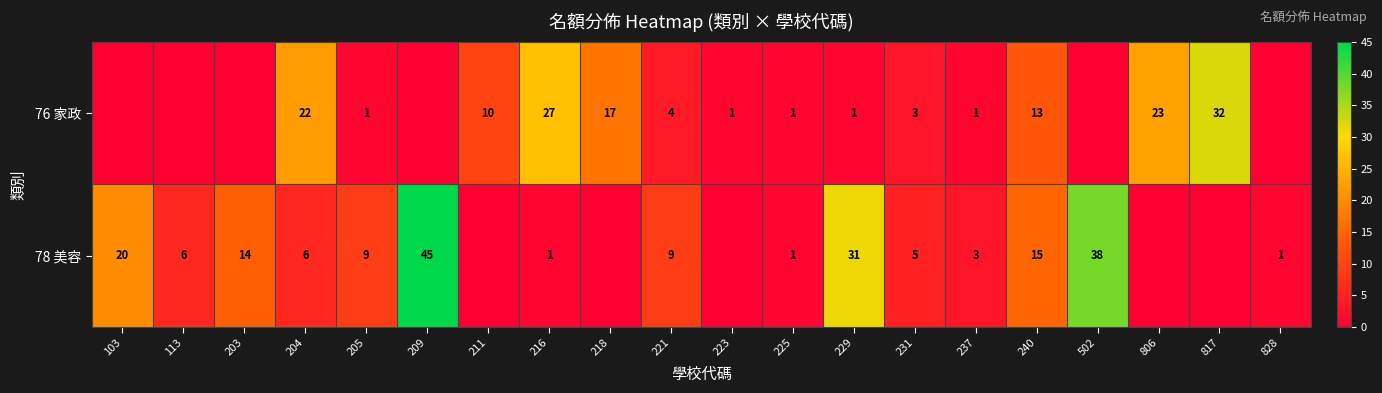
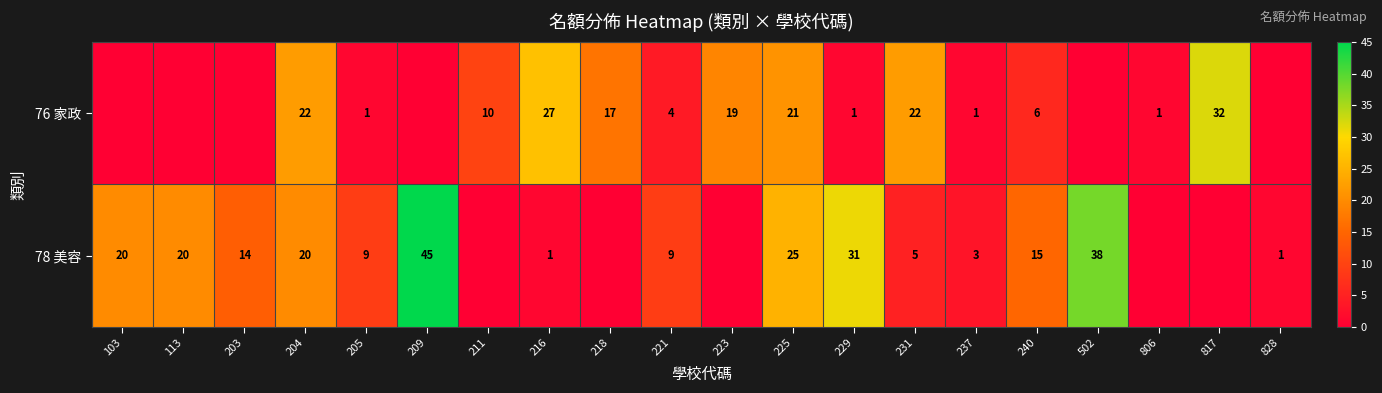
76 家政, 223: 1 -> 19
76 家政, 225: 1 -> 21
76 家政, 231: 3 -> 22
76 家政, 240: 13 -> 6
76 家政, 806: 23 -> 1
78 美容, 113: 6 -> 20
78 美容, 204: 6 -> 20
78 美容, 225: 1 -> 25
